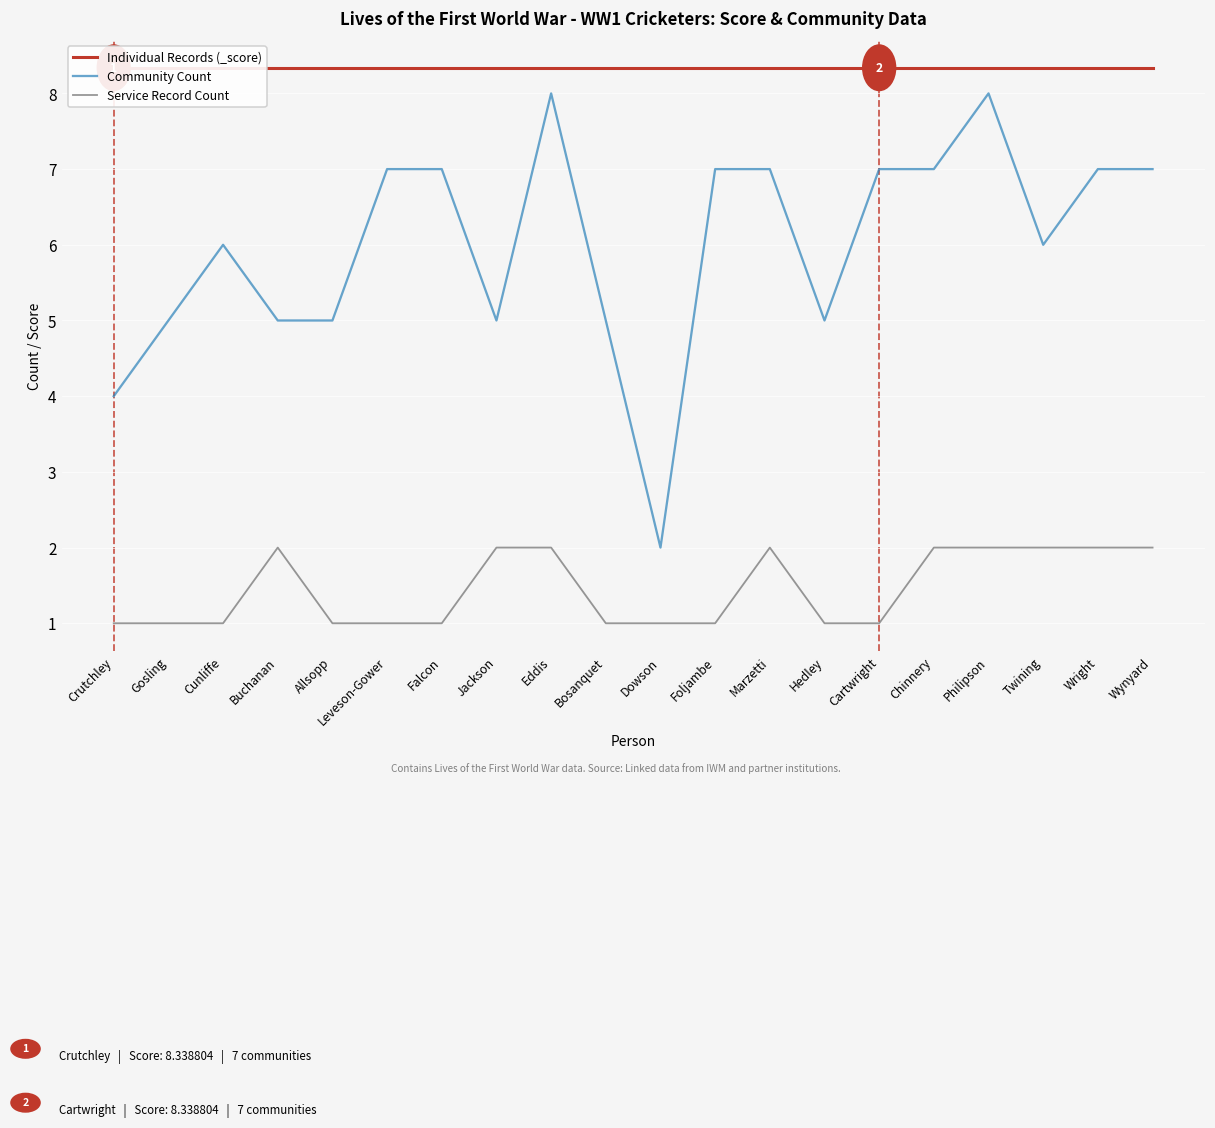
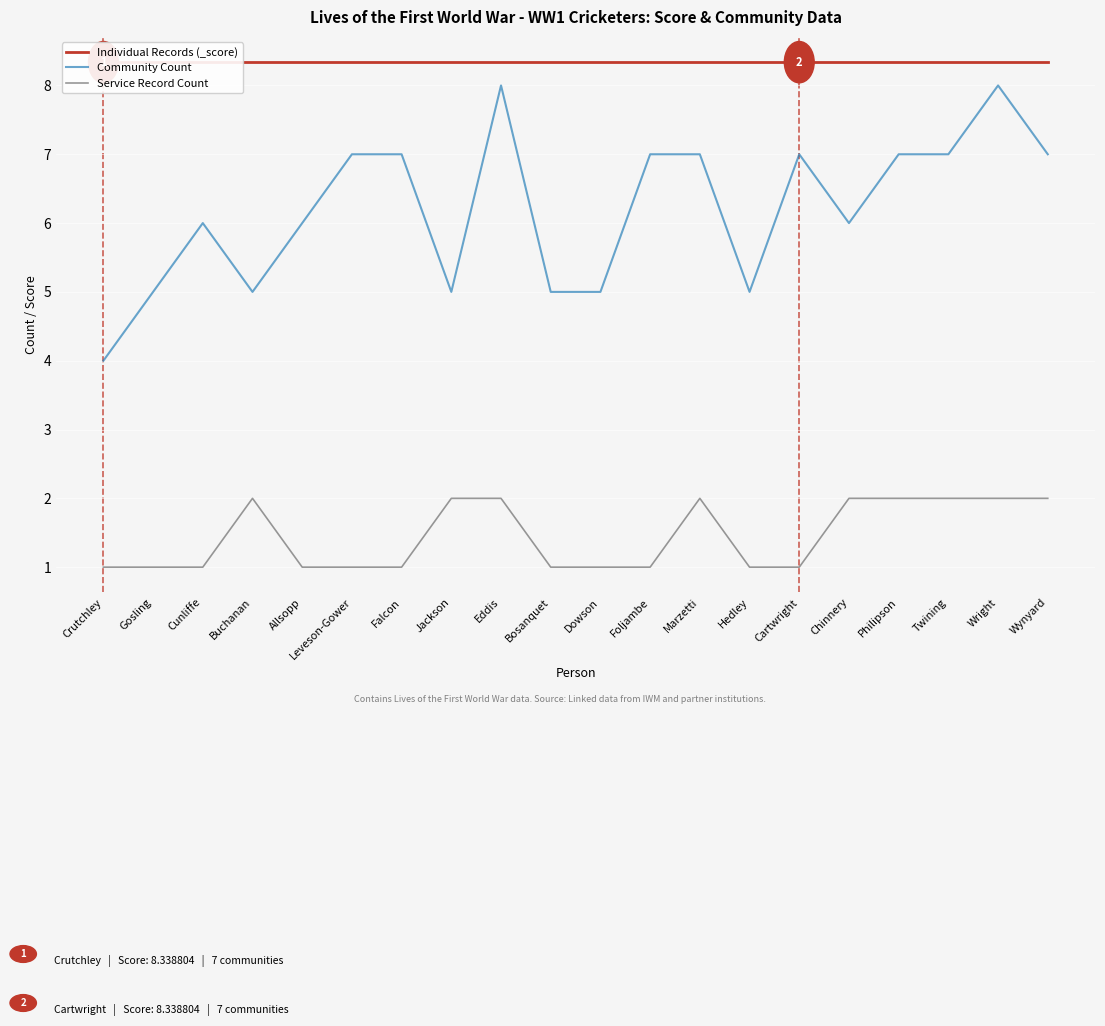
Community Count, Allsopp: 5 -> 6
Community Count, Dowson: 2 -> 5
Community Count, Chinnery: 7 -> 6
Community Count, Philipson: 8 -> 7
Community Count, Twining: 6 -> 7
Community Count, Wright: 7 -> 8
